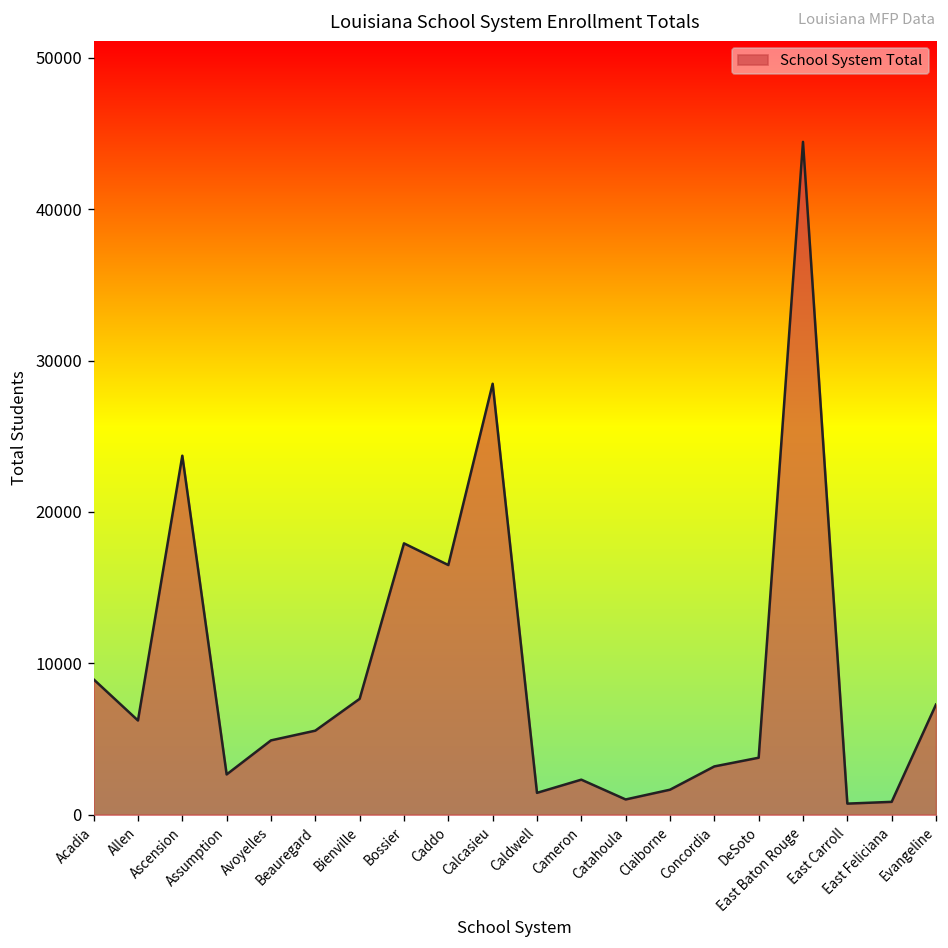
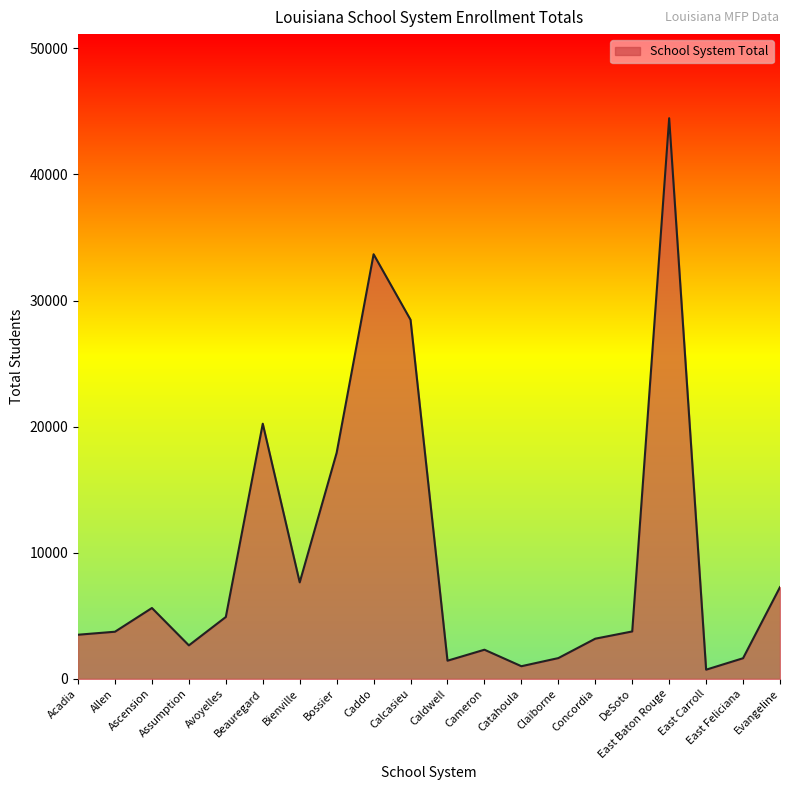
Acadia: 8900 -> 3500
Allen: 6200 -> 3700
Ascension: 23700 -> 5600
Beauregard: 5500 -> 20200
Caddo: 16500 -> 33700
East Feliciana: 800 -> 1600
